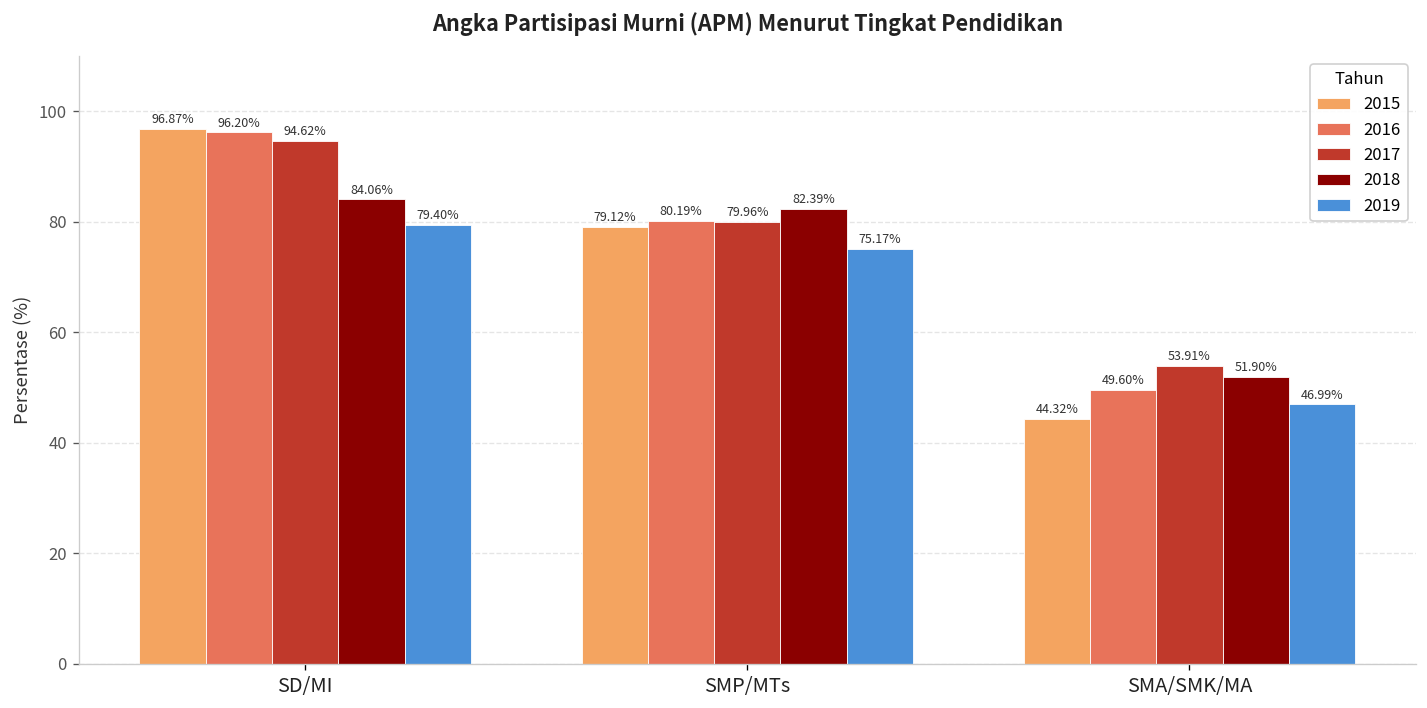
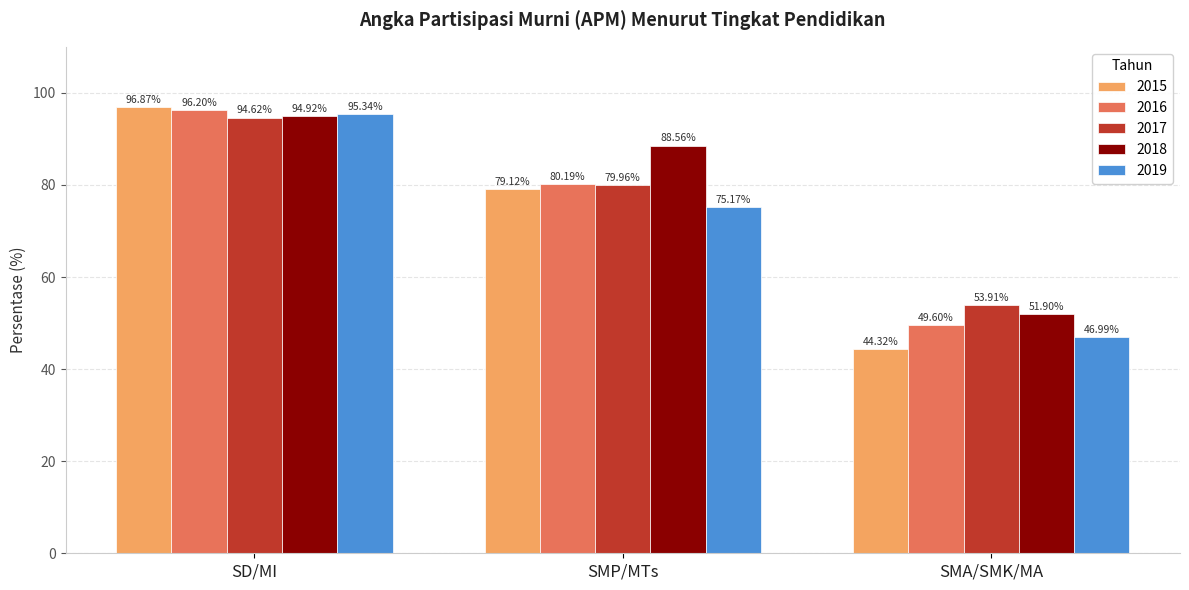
2018, SD/MI: 84.06% -> 94.92%
2019, SD/MI: 79.40% -> 95.34%
2018, SMP/MTs: 82.39% -> 88.56%
